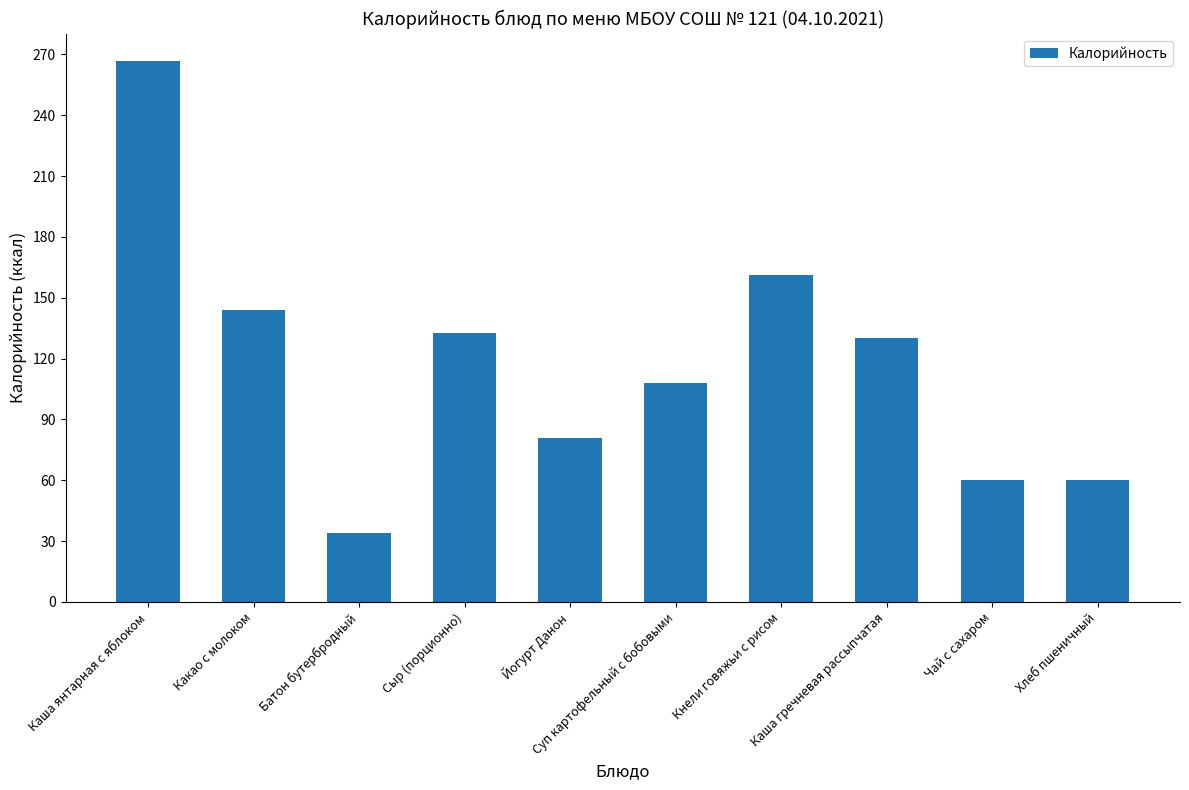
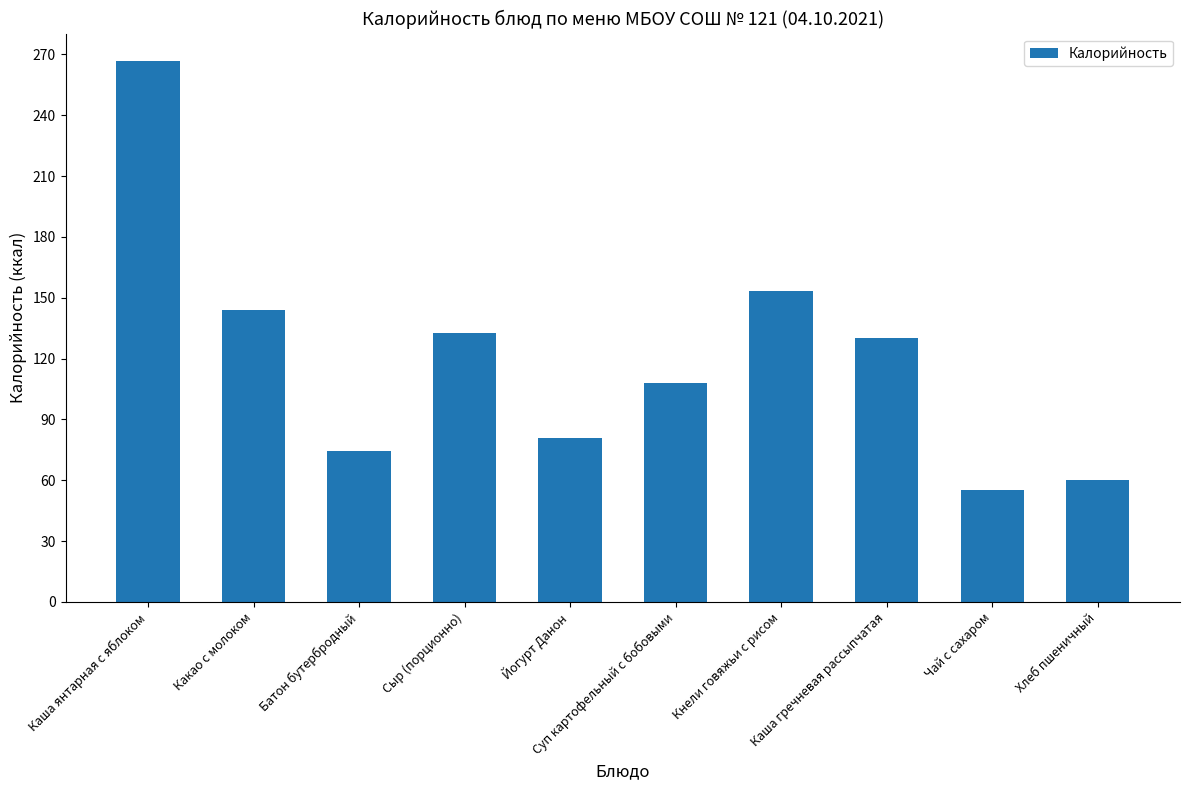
Батон бутербродный: 34 -> 74
Кнели говяжьи с рисом: 161 -> 154
Чай с сахаром: 60 -> 55
